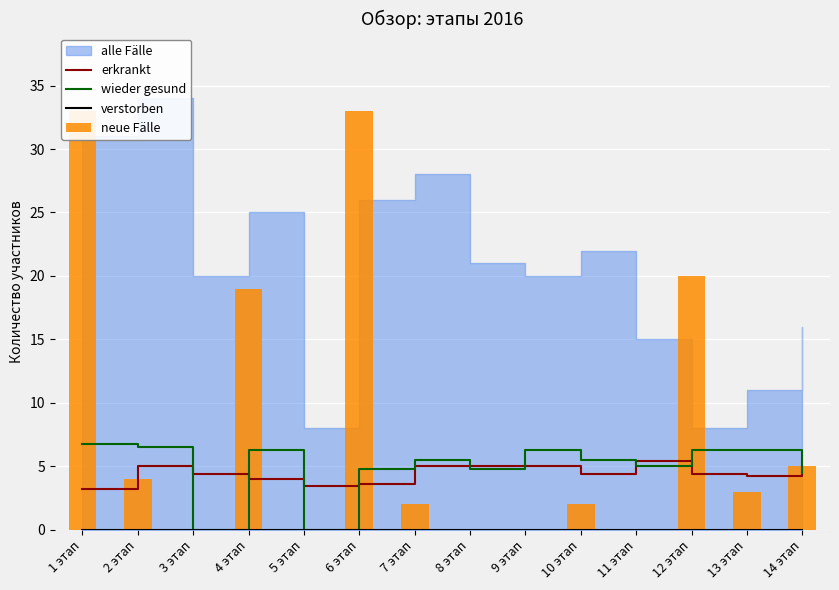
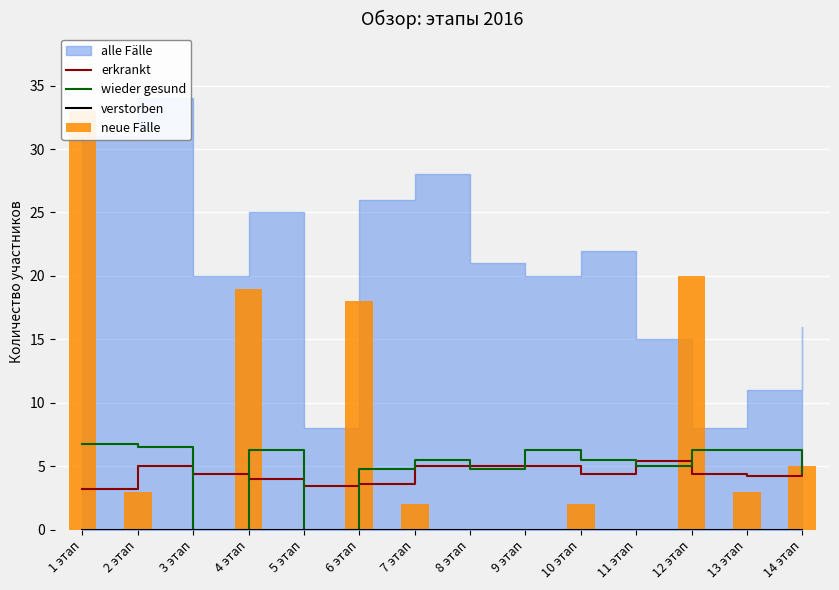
neue Fälle, 2 этап: 4 -> 3
neue Fälle, 6 этап: 33 -> 18
